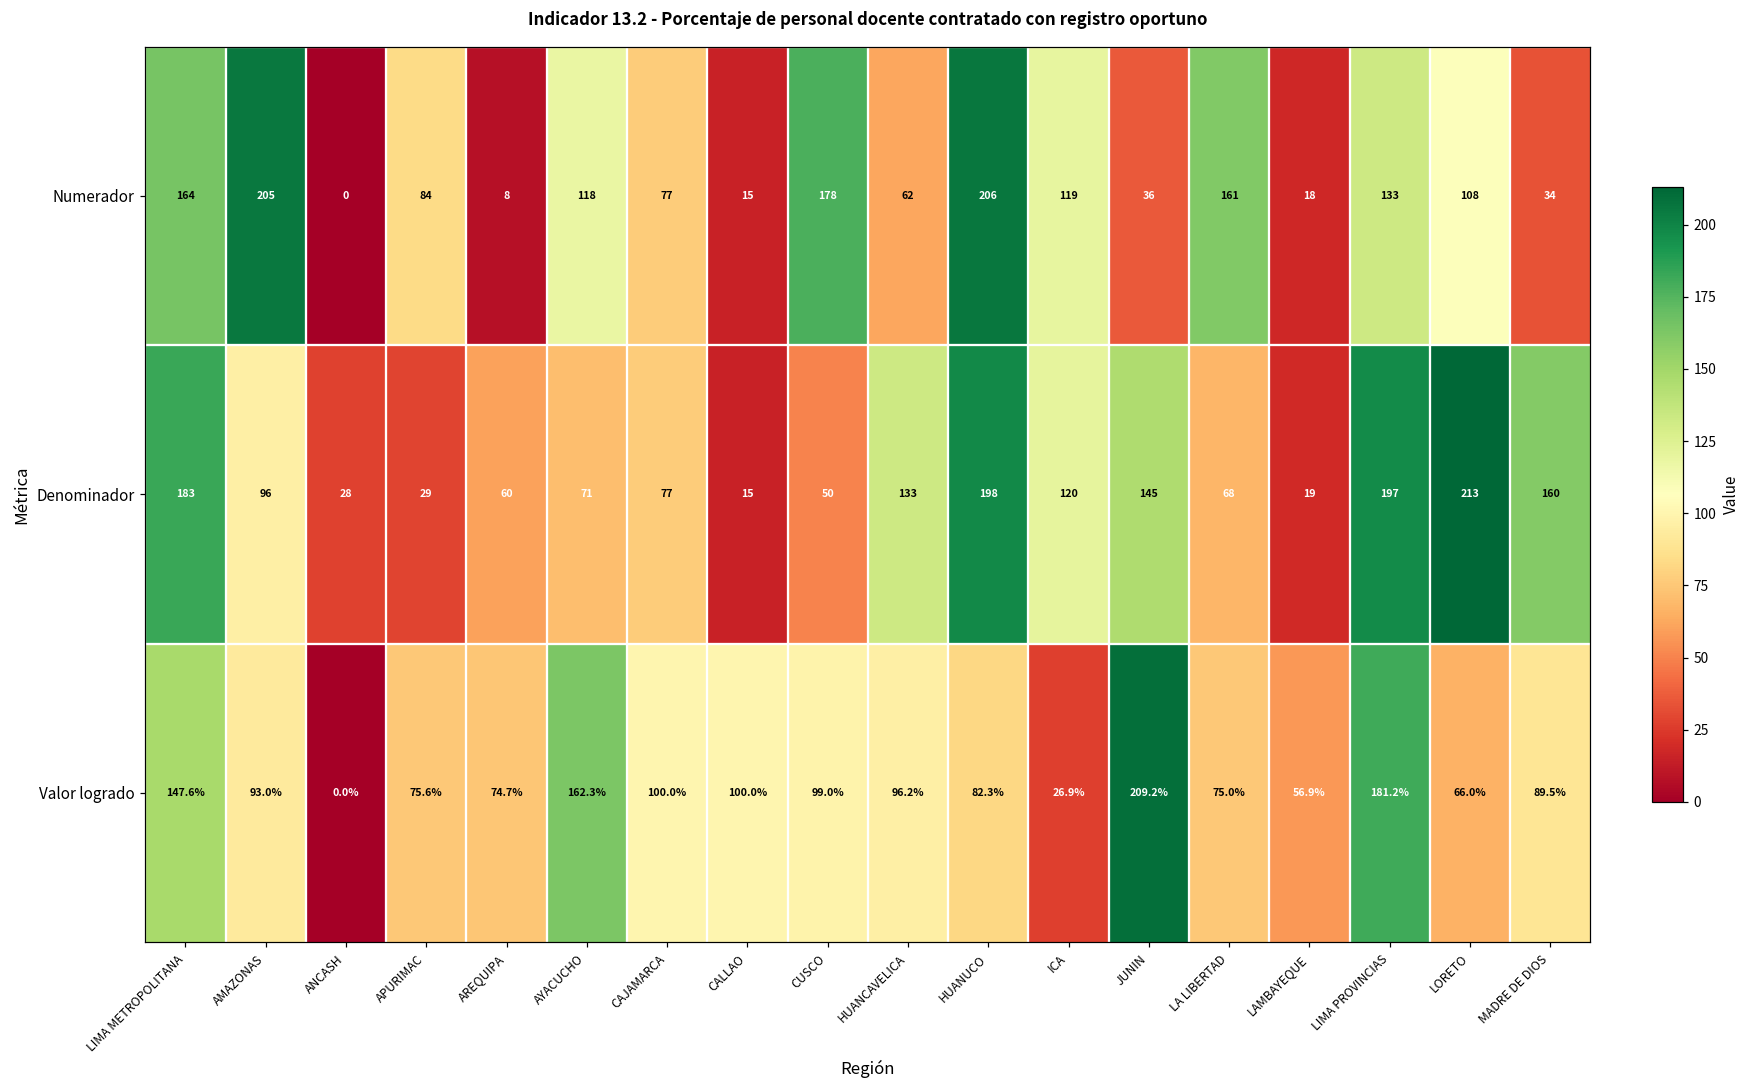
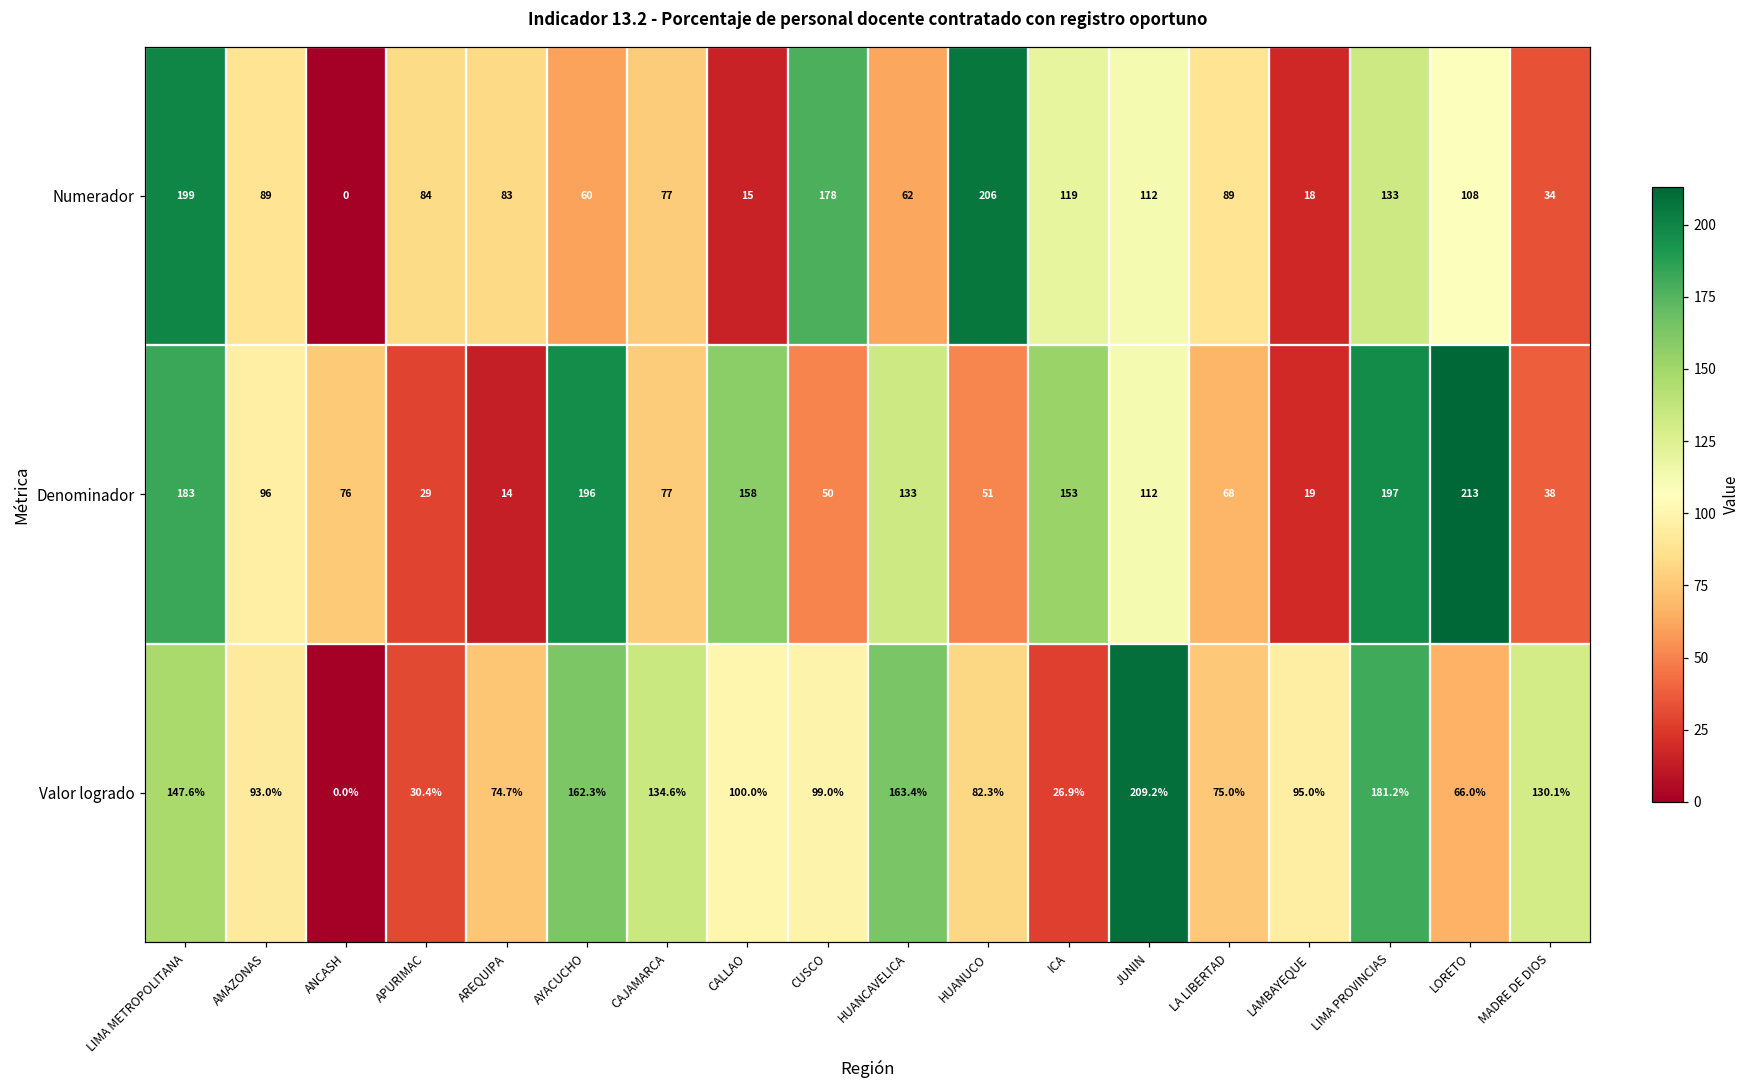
Numerador, LIMA METROPOLITANA: 164 -> 199
Numerador, AMAZONAS: 205 -> 89
Numerador, AREQUIPA: 8 -> 83
Numerador, AYACUCHO: 118 -> 60
Numerador, JUNIN: 36 -> 112
Numerador, LA LIBERTAD: 161 -> 89
Denominador, ANCASH: 28 -> 76
Denominador, AREQUIPA: 60 -> 14
Denominador, AYACUCHO: 71 -> 196
Denominador, CALLAO: 15 -> 158
Denominador, HUANUCO: 198 -> 51
Denominador, ICA: 120 -> 153
Denominador, JUNIN: 145 -> 112
Denominador, MADRE DE DIOS: 160 -> 38
Valor logrado, APURIMAC: 75.6% -> 30.4%
Valor logrado, CAJAMARCA: 100.0% -> 134.6%
Valor logrado, HUANCAVELICA: 96.2% -> 163.4%
Valor logrado, LAMBAYEQUE: 56.9% -> 95.0%
Valor logrado, MADRE DE DIOS: 89.5% -> 130.1%
